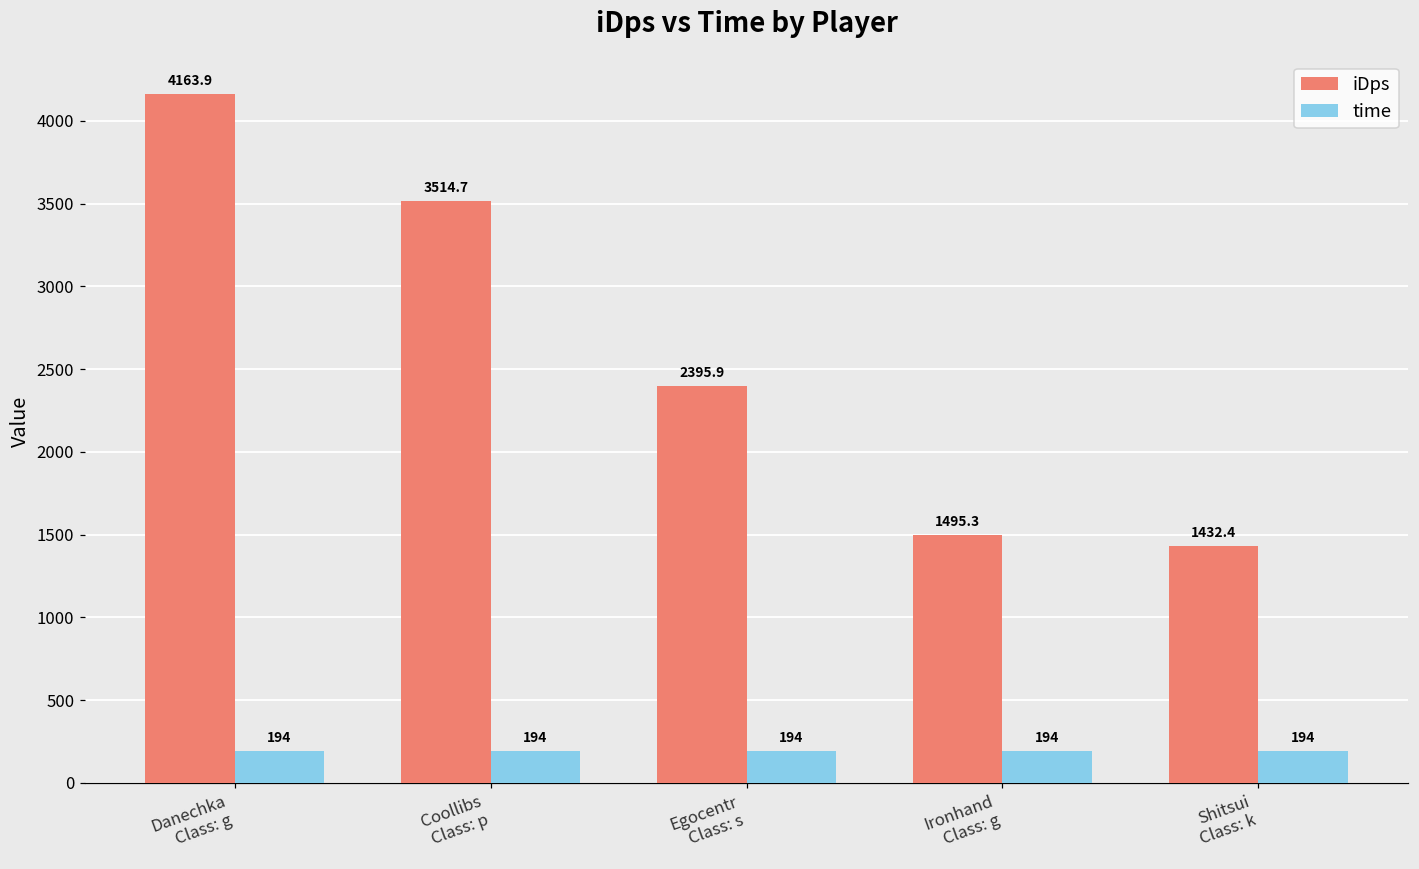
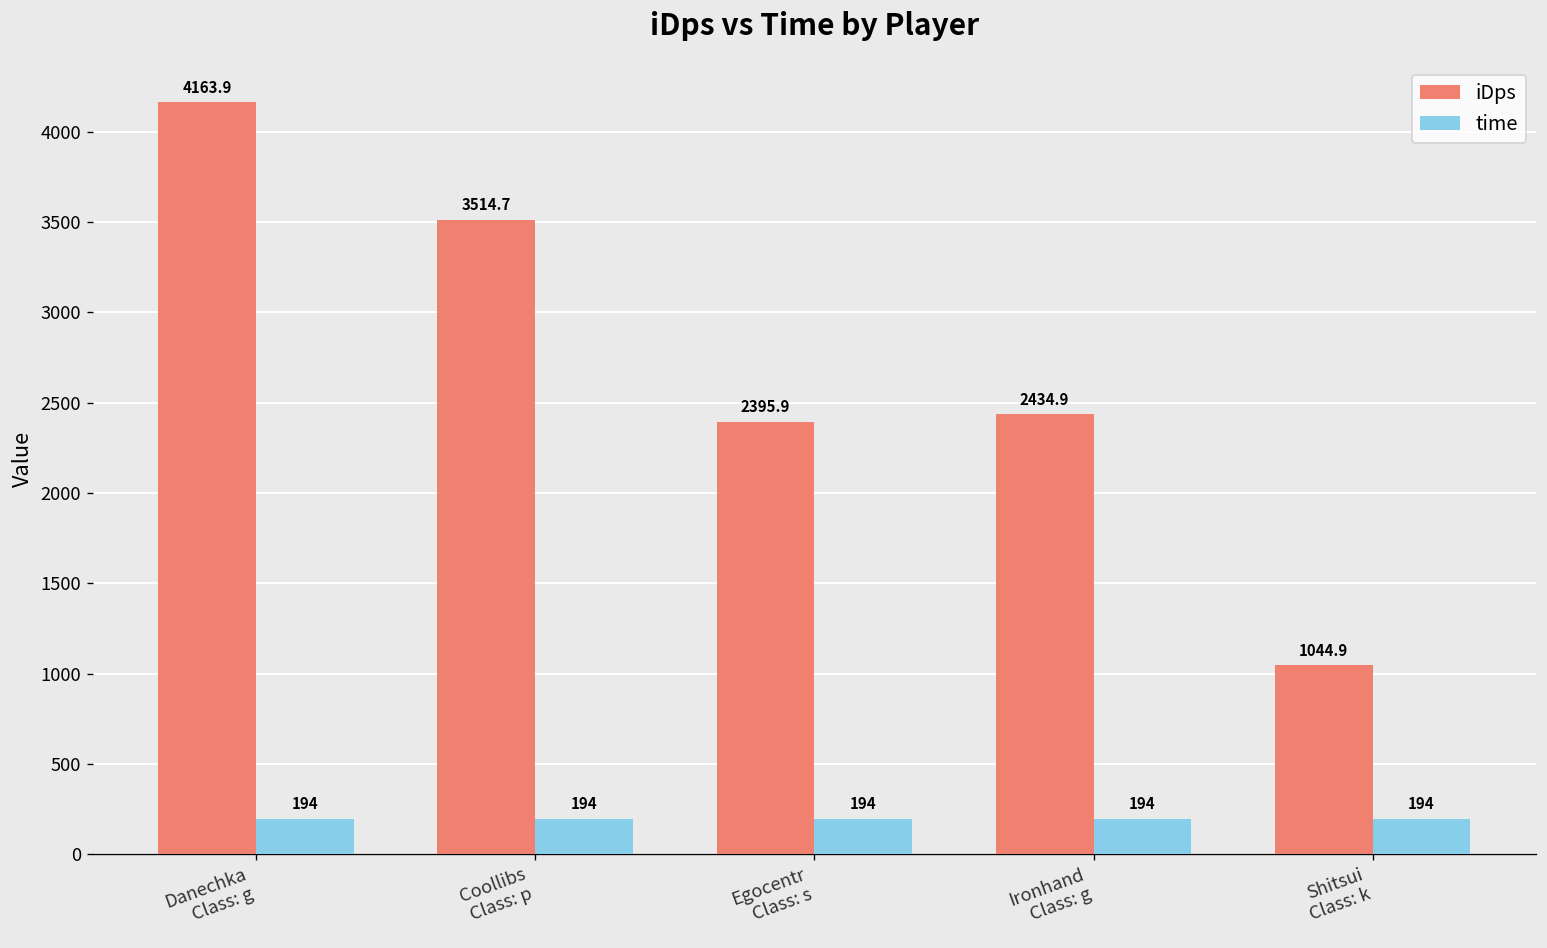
iDps, Ironhand Class: g: 1495.3 -> 2434.9
iDps, Shitsui Class: k: 1432.4 -> 1044.9
